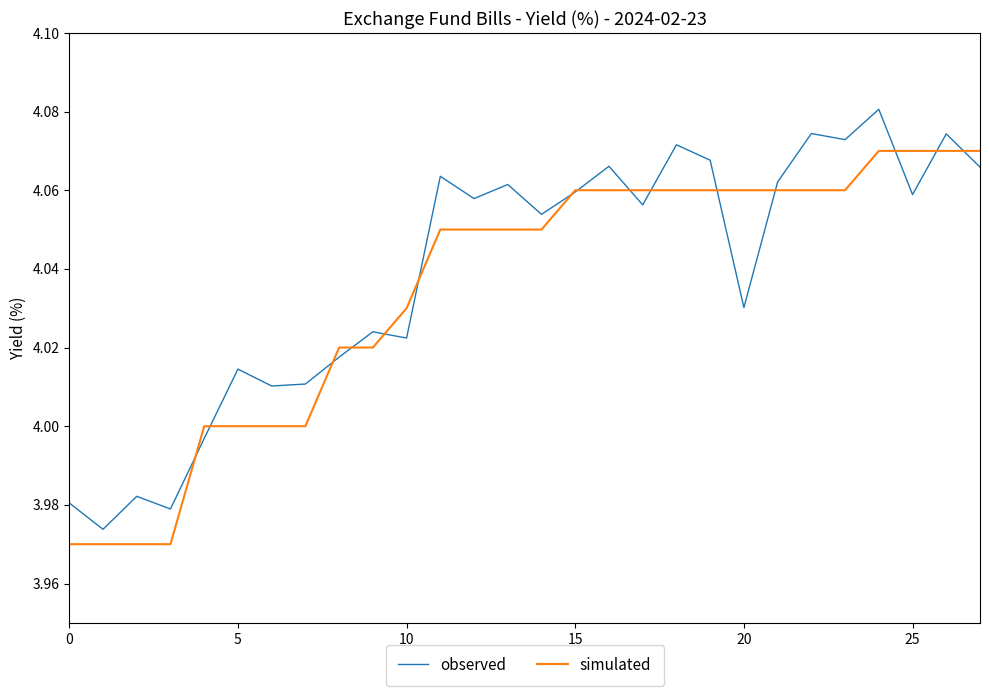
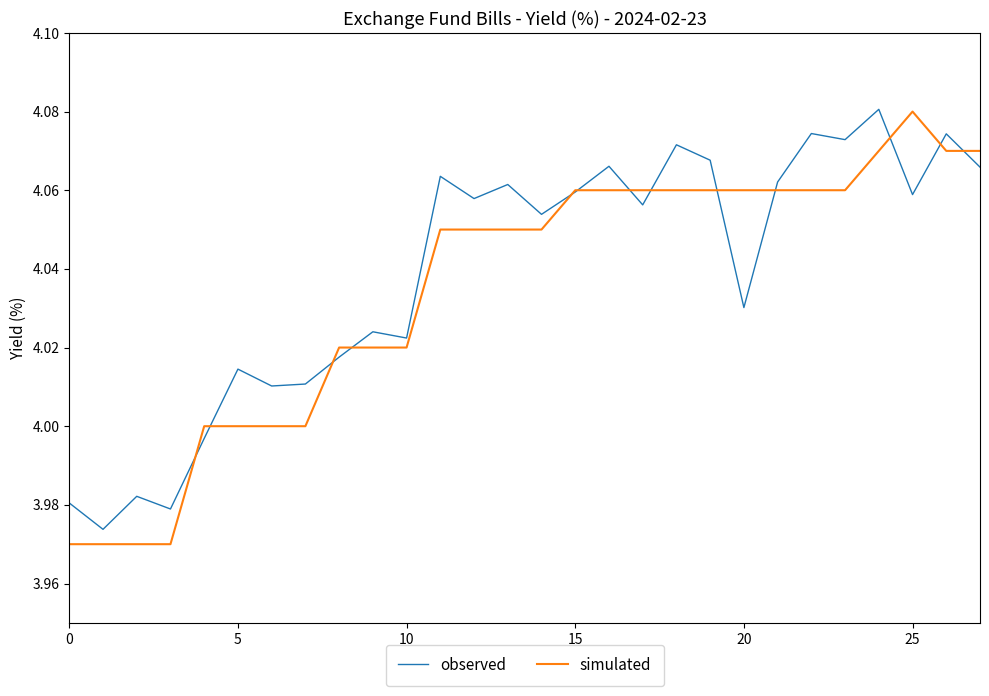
simulated, 10: 4.03 -> 4.02
simulated, 25: 4.07 -> 4.08
